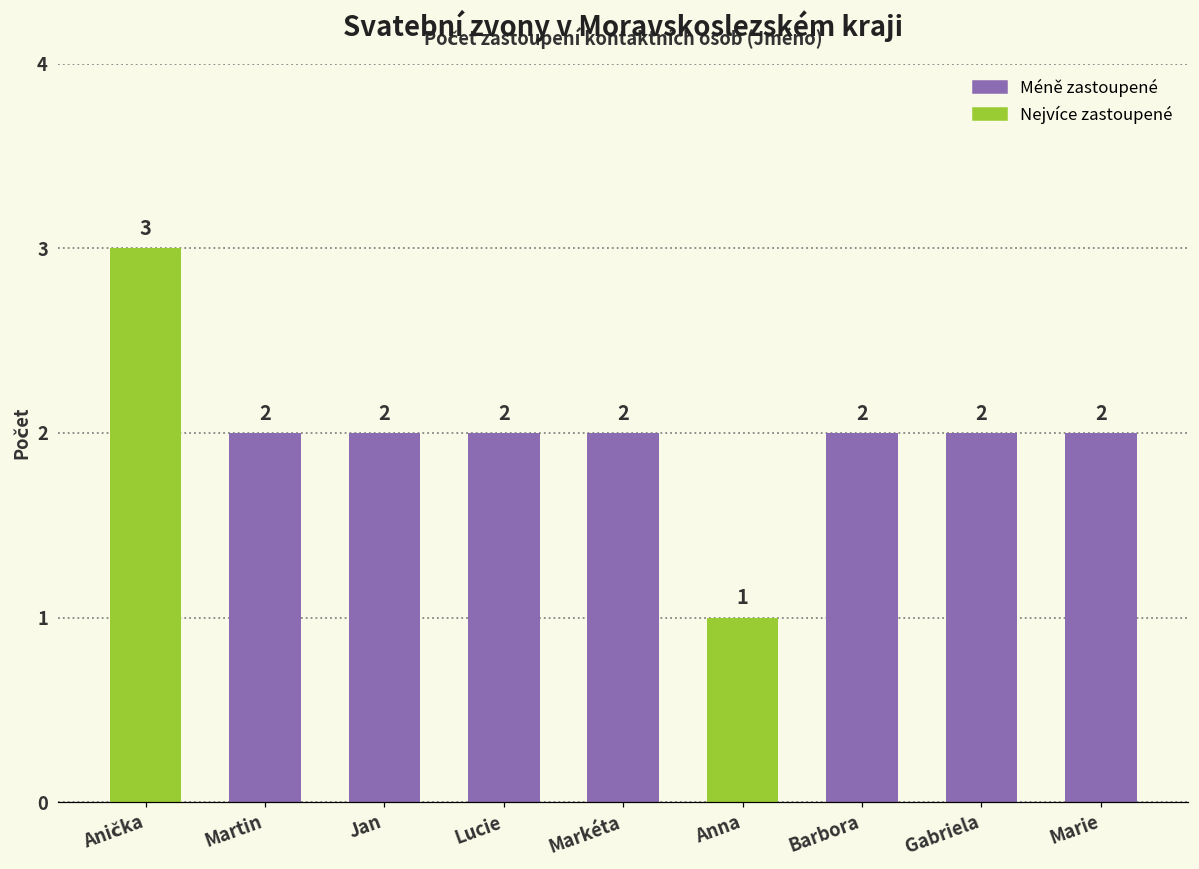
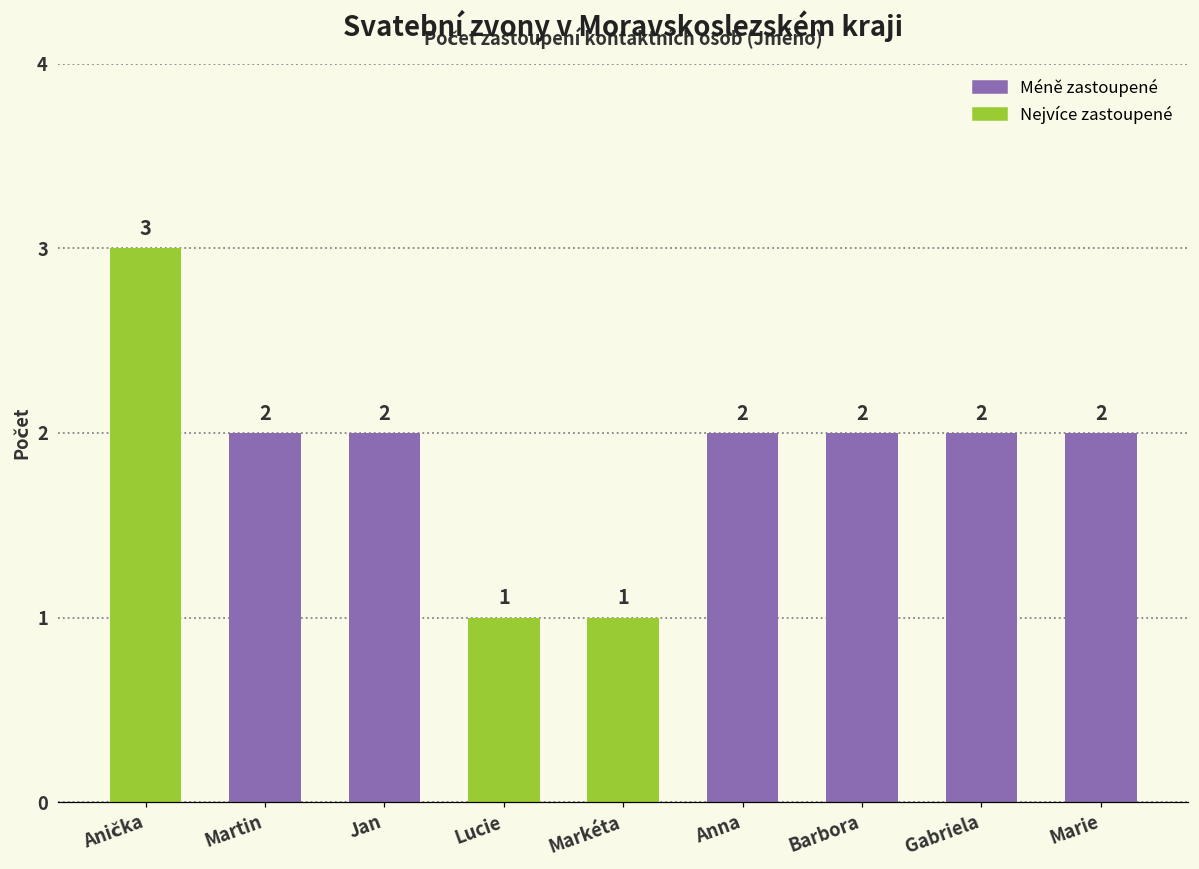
Lucie: 2 -> 1
Markéta: 2 -> 1
Anna: 1 -> 2
